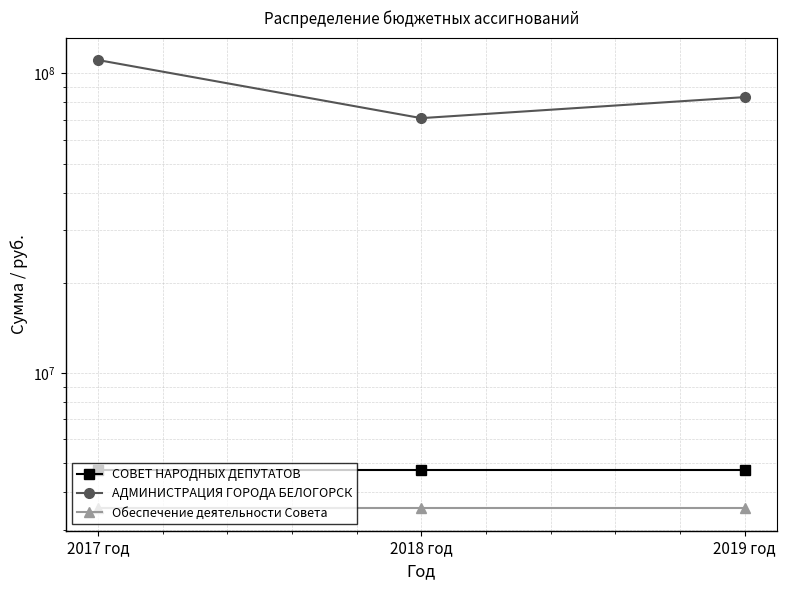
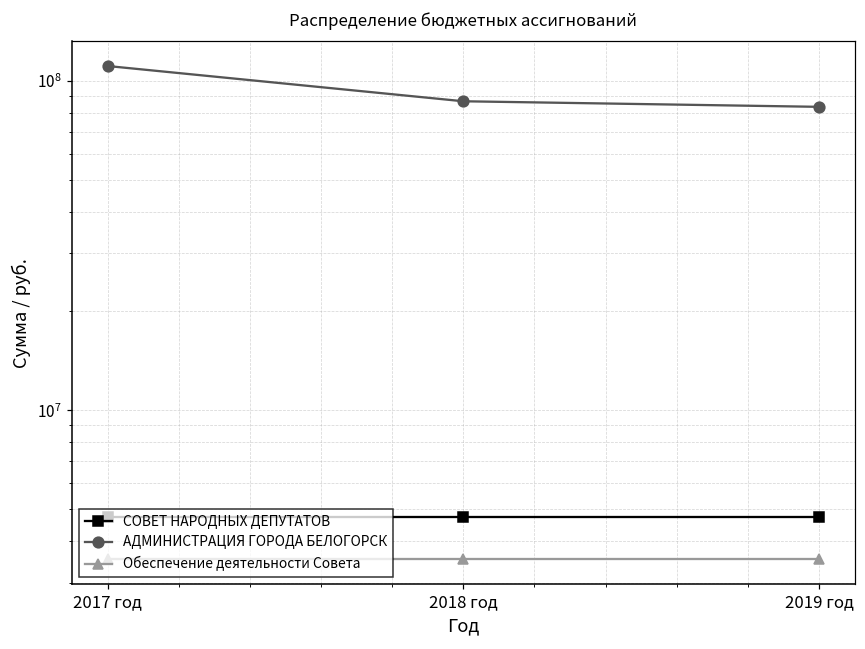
АДМИНИСТРАЦИЯ ГОРОДА БЕЛОГОРСК, 2018 год: 71000000 -> 87000000
